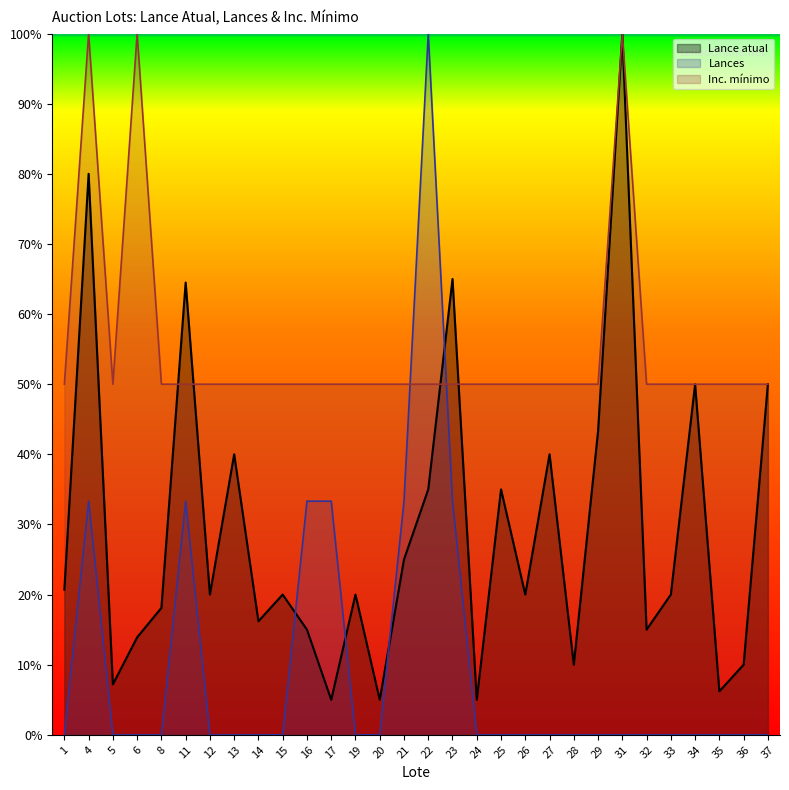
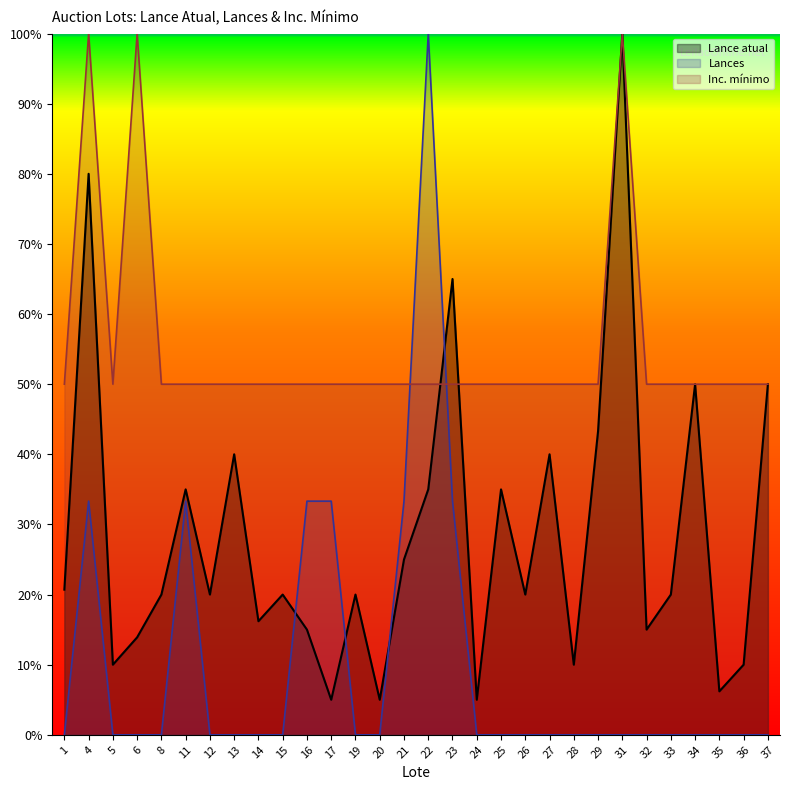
Lance atual, 5: 7% -> 10%
Lance atual, 8: 18% -> 20%
Lance atual, 11: 65% -> 35%
